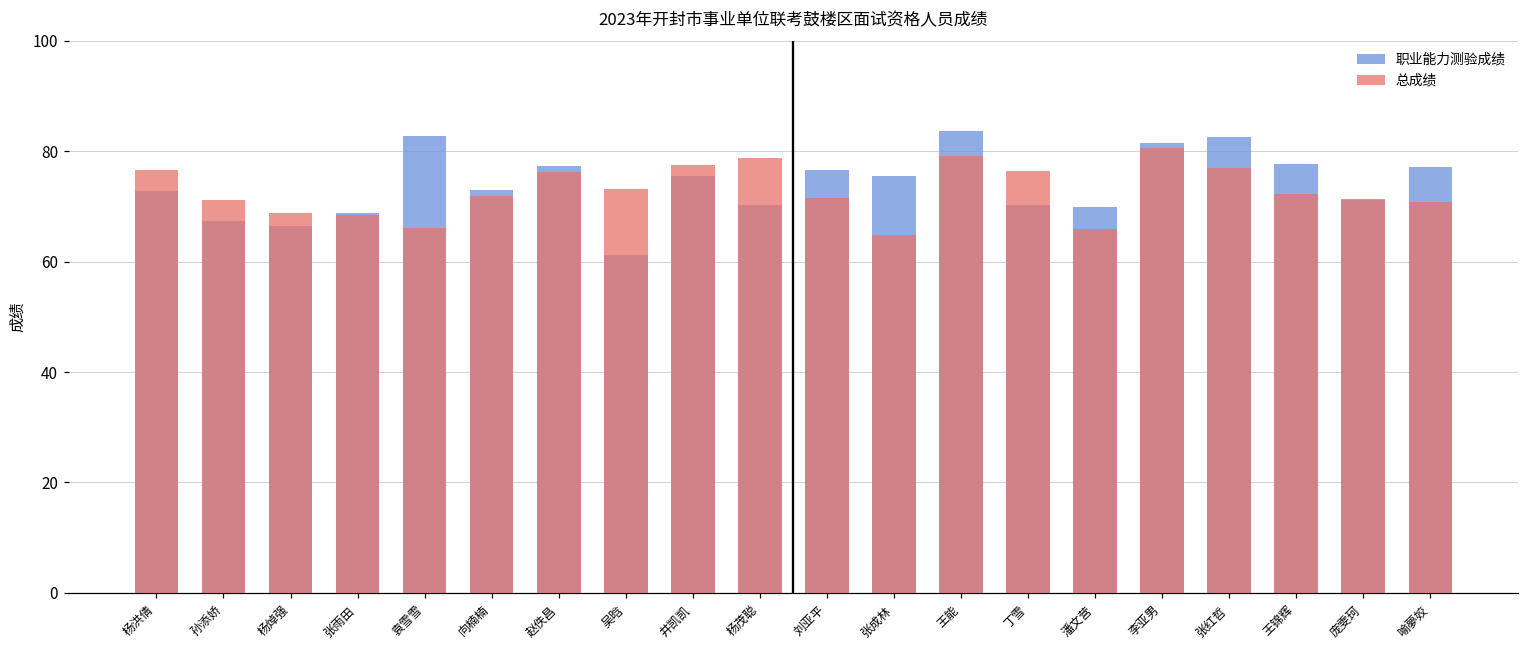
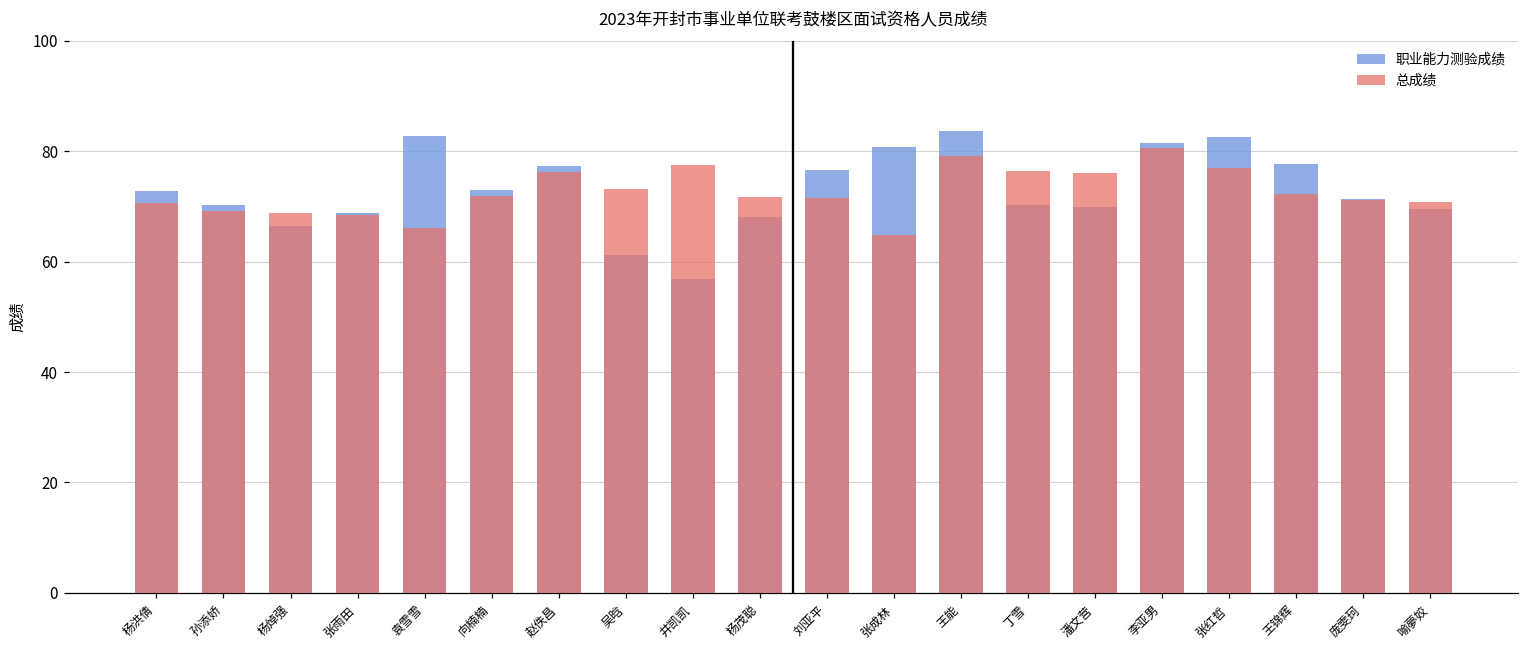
总成绩, 杨洪倩: 77 -> 71
职业能力测验成绩, 孙添娇: 67 -> 70
总成绩, 孙添娇: 71 -> 69
职业能力测验成绩, 井凯凯: 75 -> 57
职业能力测验成绩, 杨茂聪: 70 -> 68
总成绩, 杨茂聪: 79 -> 72
职业能力测验成绩, 张成林: 75 -> 81
总成绩, 潘文营: 66 -> 76
职业能力测验成绩, 喻夢姣: 77 -> 70
